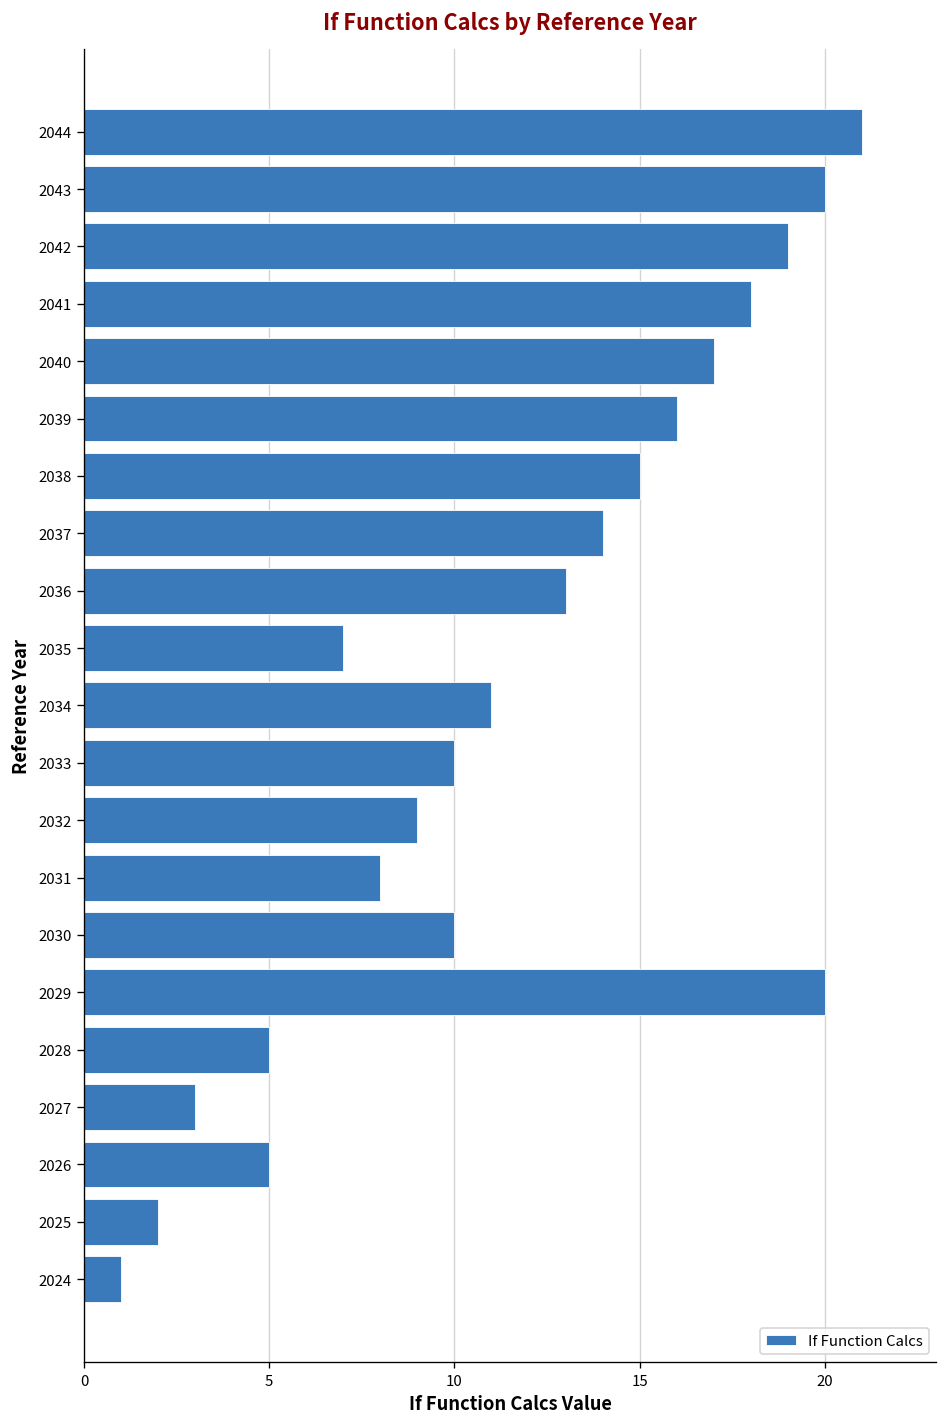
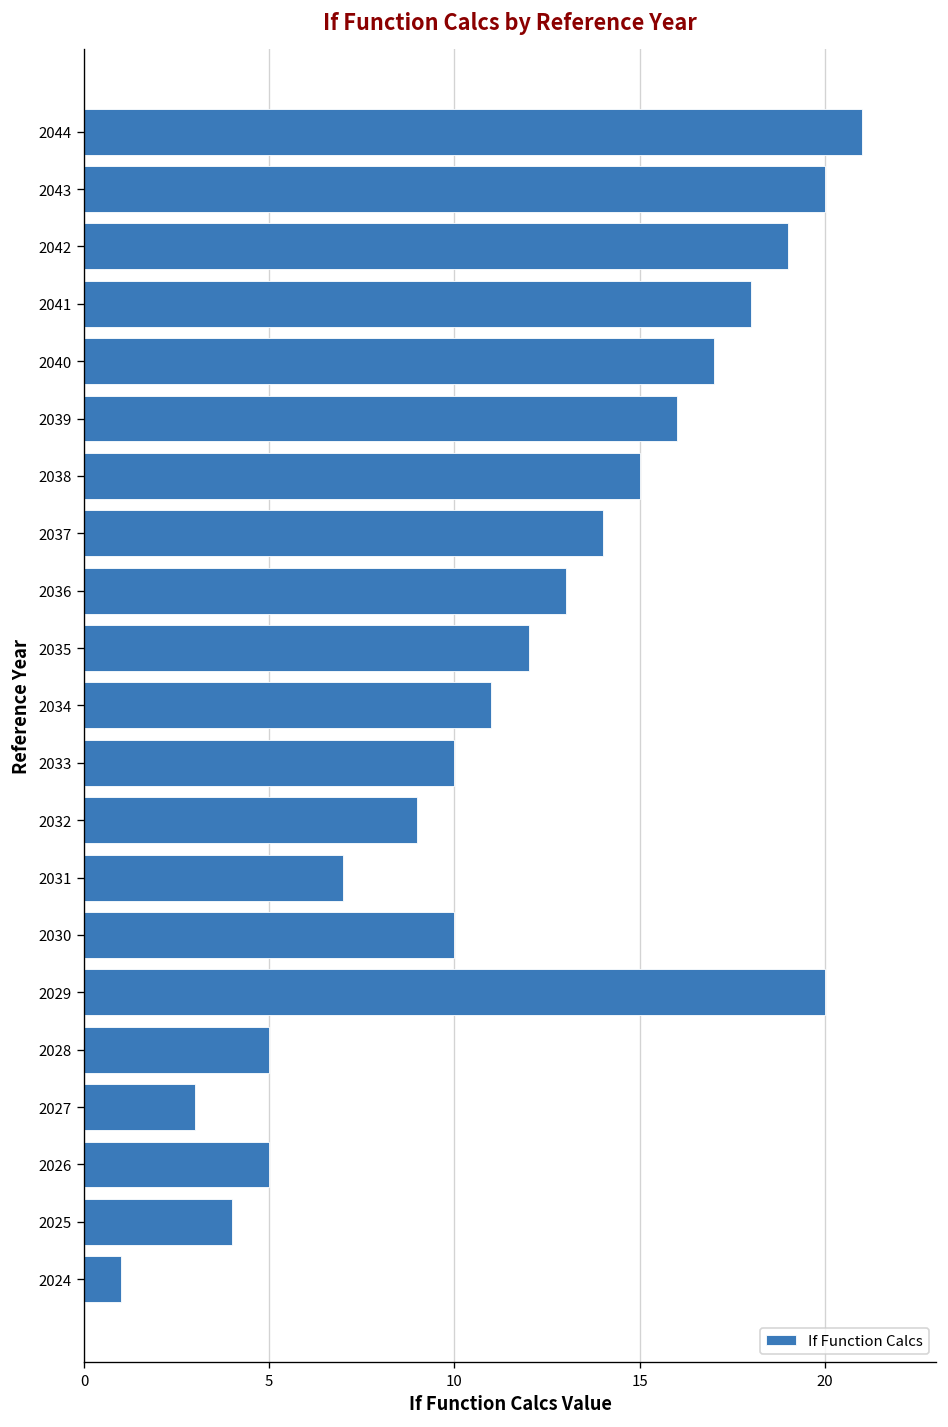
2035: 7 -> 12
2031: 8 -> 7
2025: 2 -> 4
